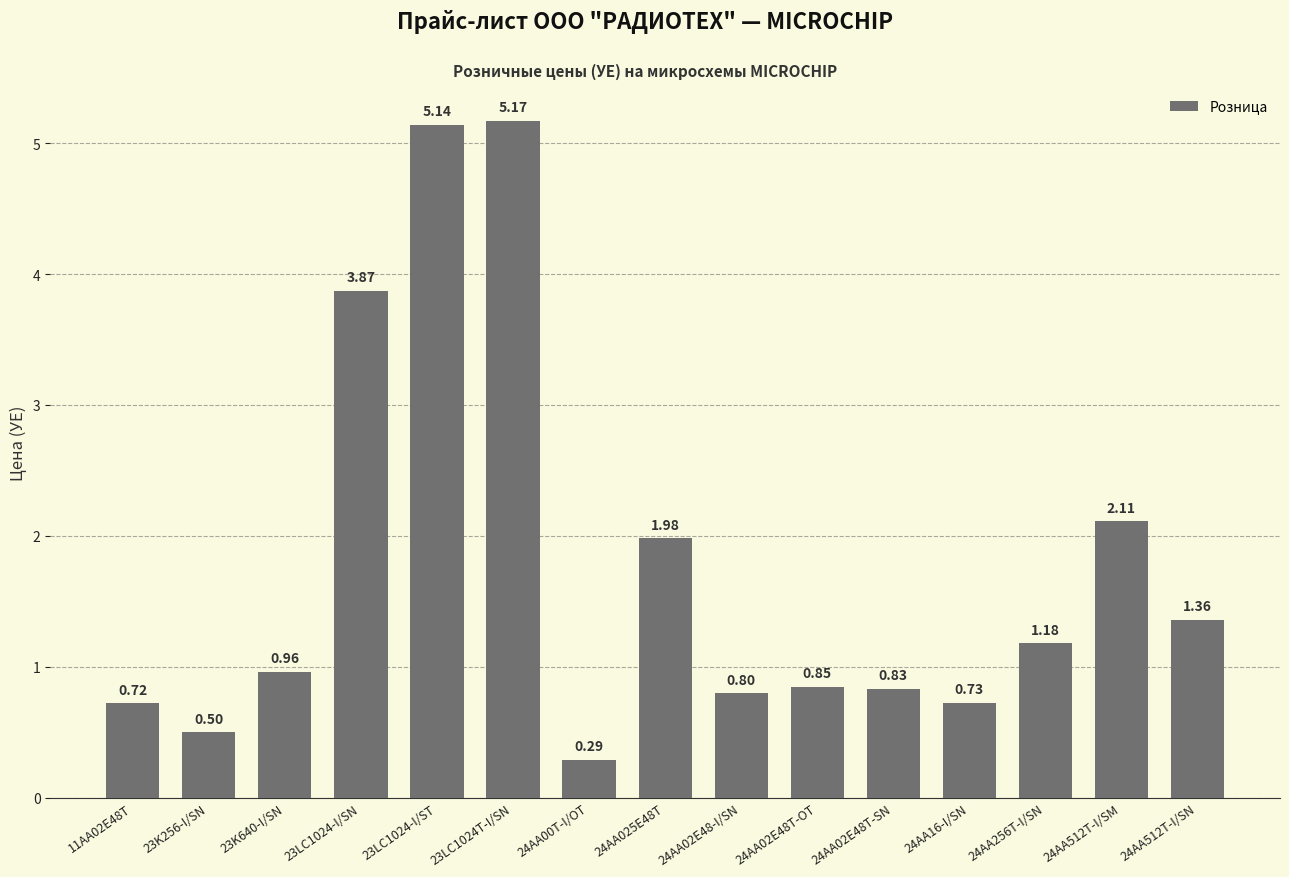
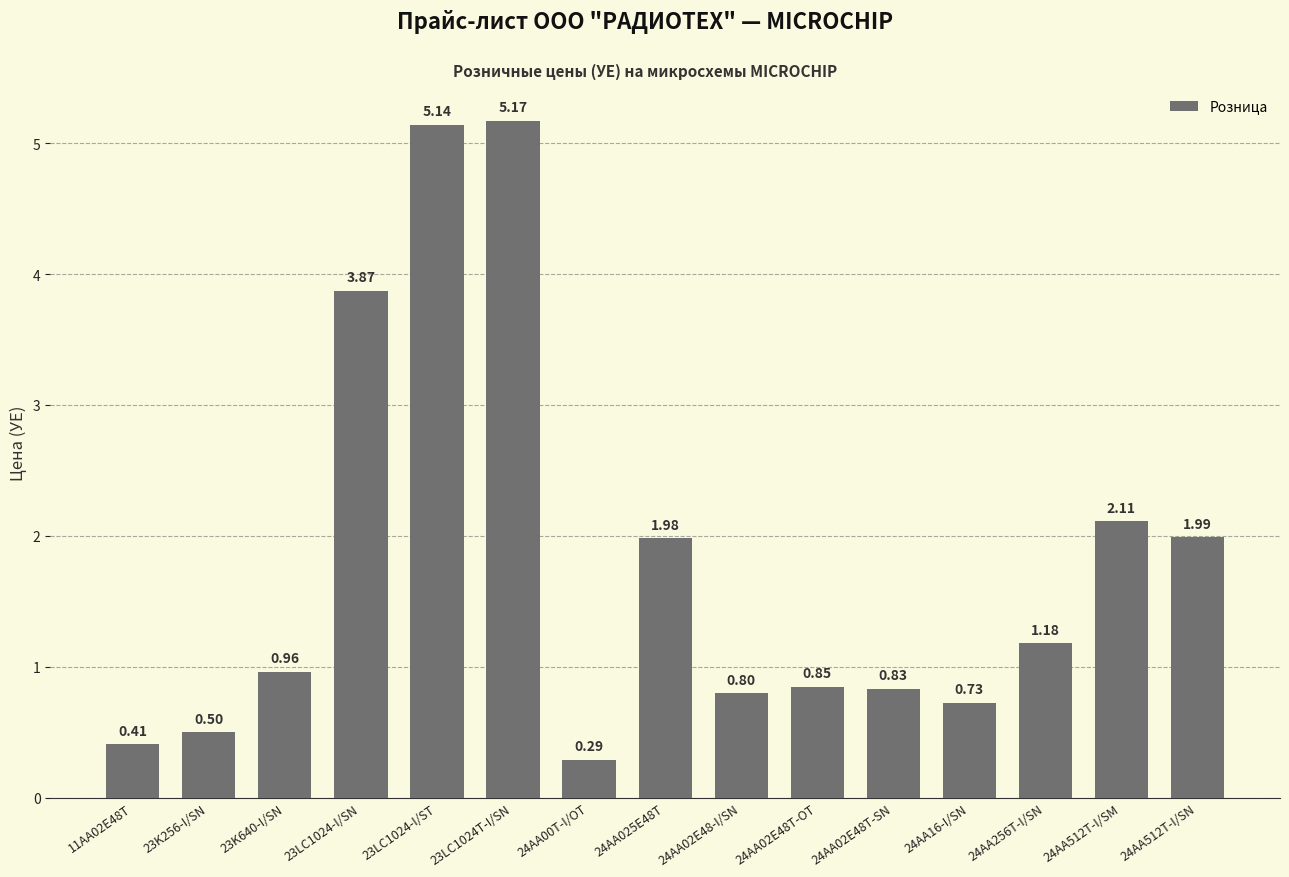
11AA02E48T: 0.72 -> 0.41
24AA512T-I/SN: 1.36 -> 1.99
